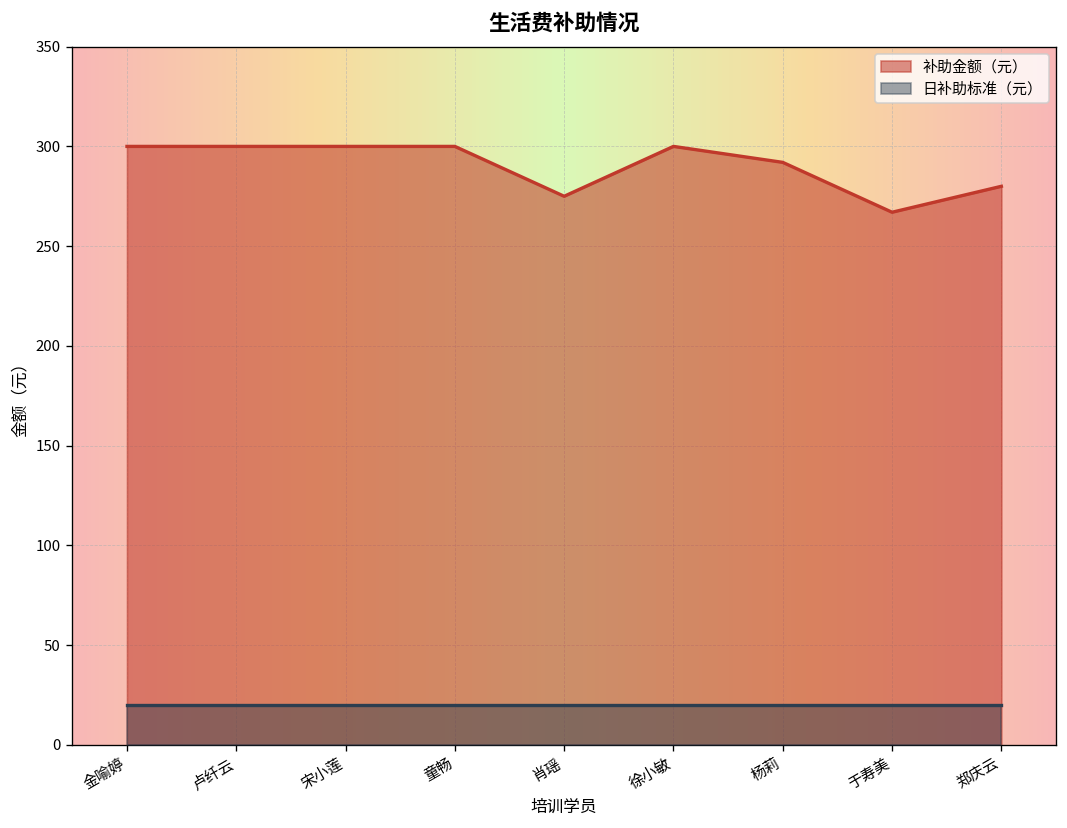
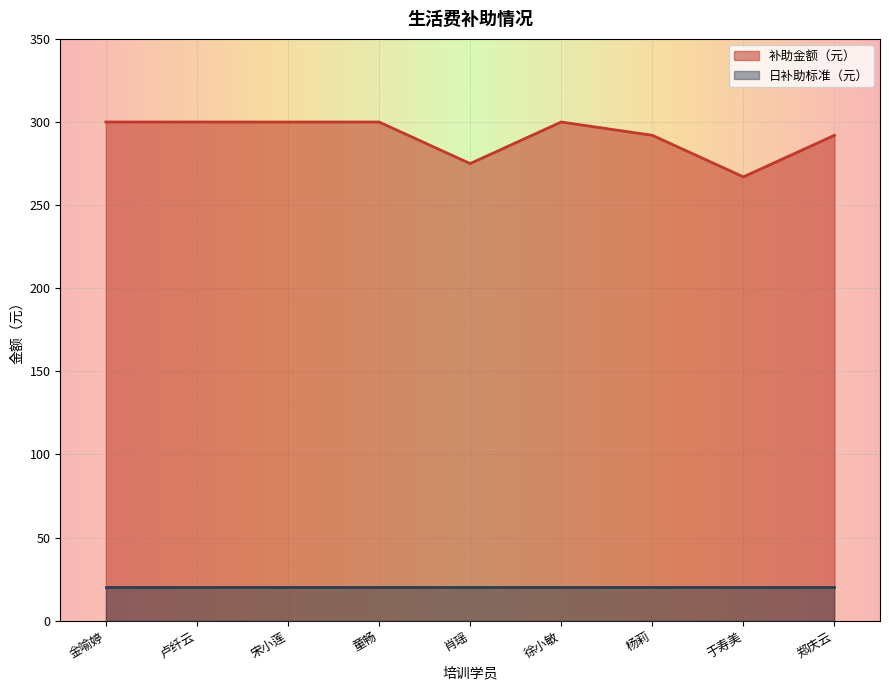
补助金额（元）, 郑庆云: 280 -> 292
